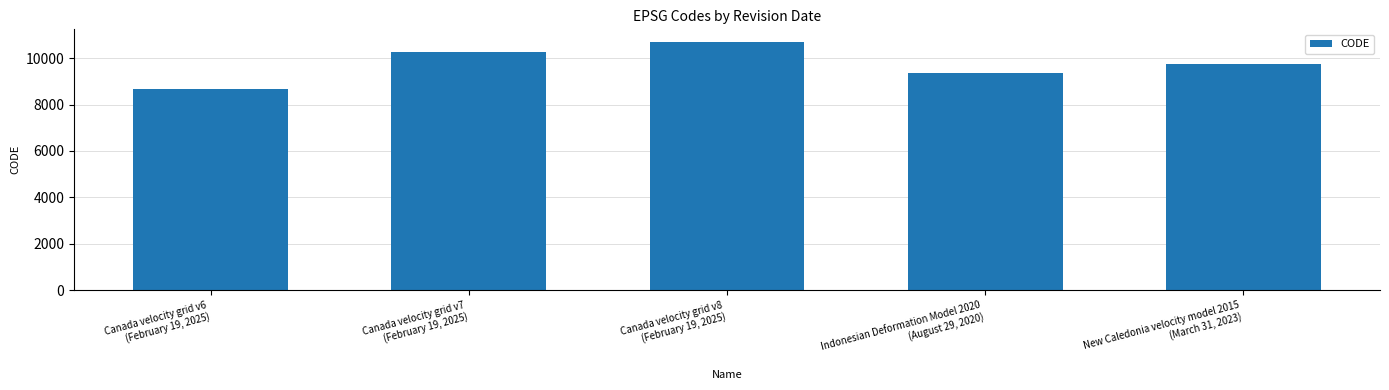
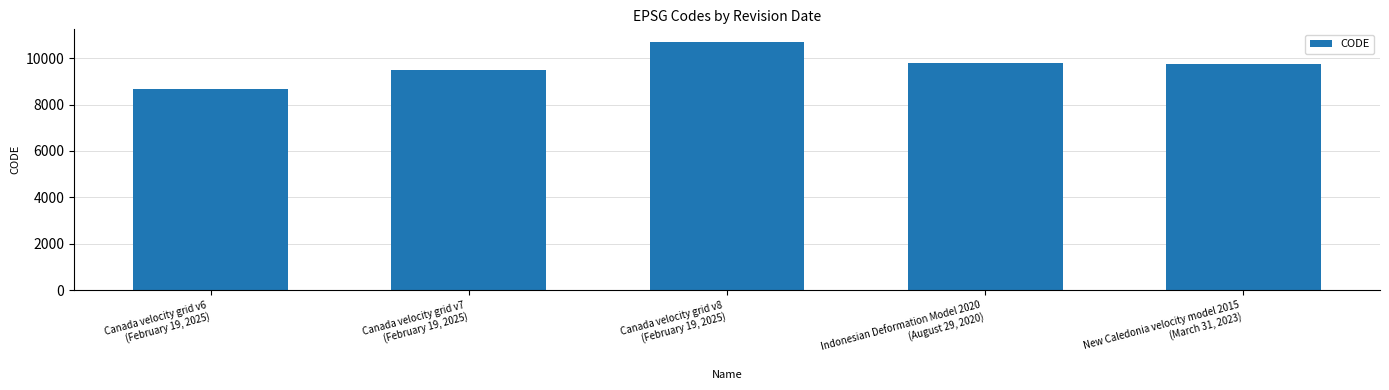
Canada velocity grid v7 (February 19, 2025): 10300 -> 9500
Indonesian Deformation Model 2020 (August 29, 2020): 9400 -> 9800
